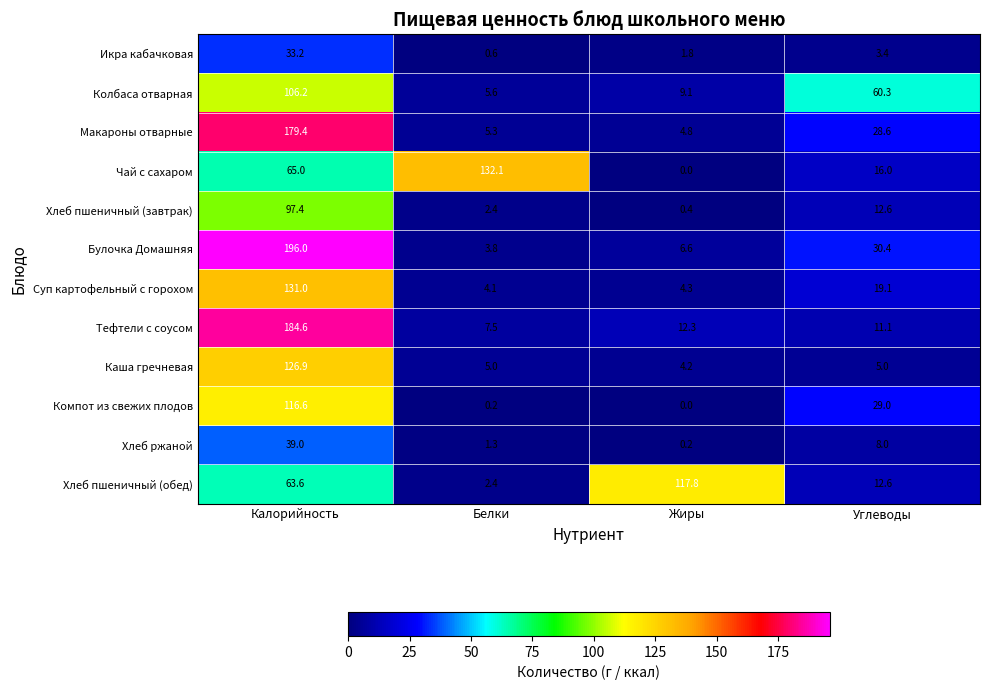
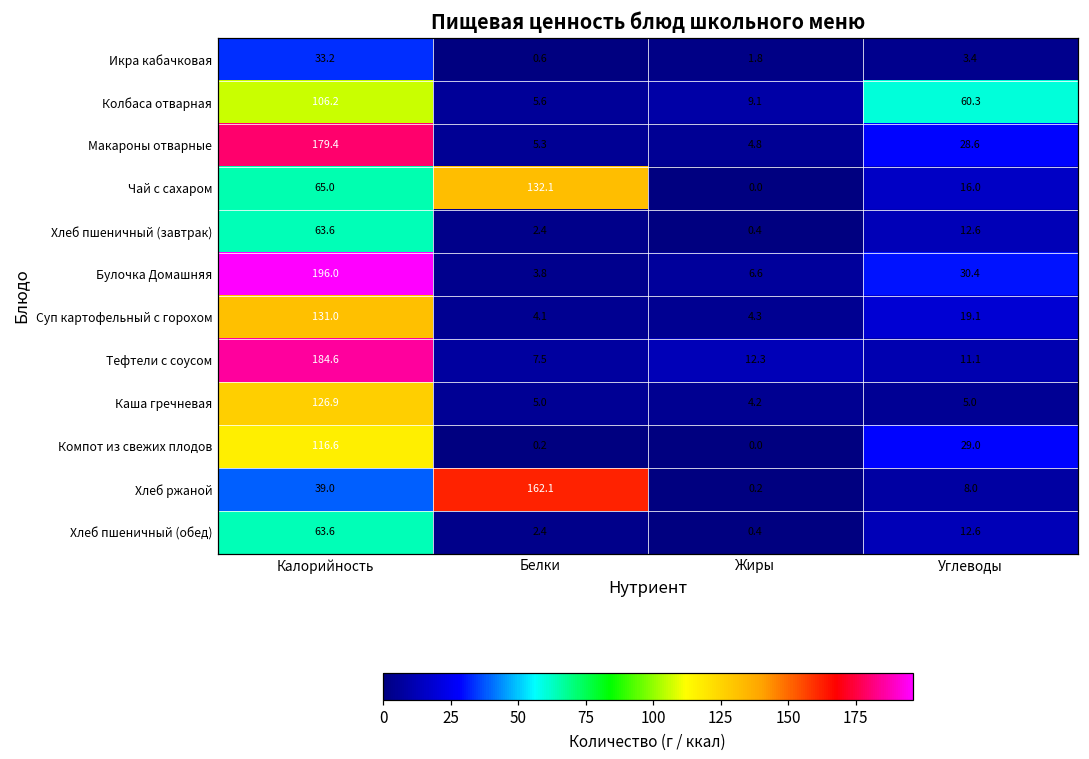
Хлеб пшеничный (завтрак), Калорийность: 97.4 -> 63.6
Хлеб ржаной, Белки: 1.3 -> 162.1
Хлеб пшеничный (обед), Жиры: 117.8 -> 0.4
